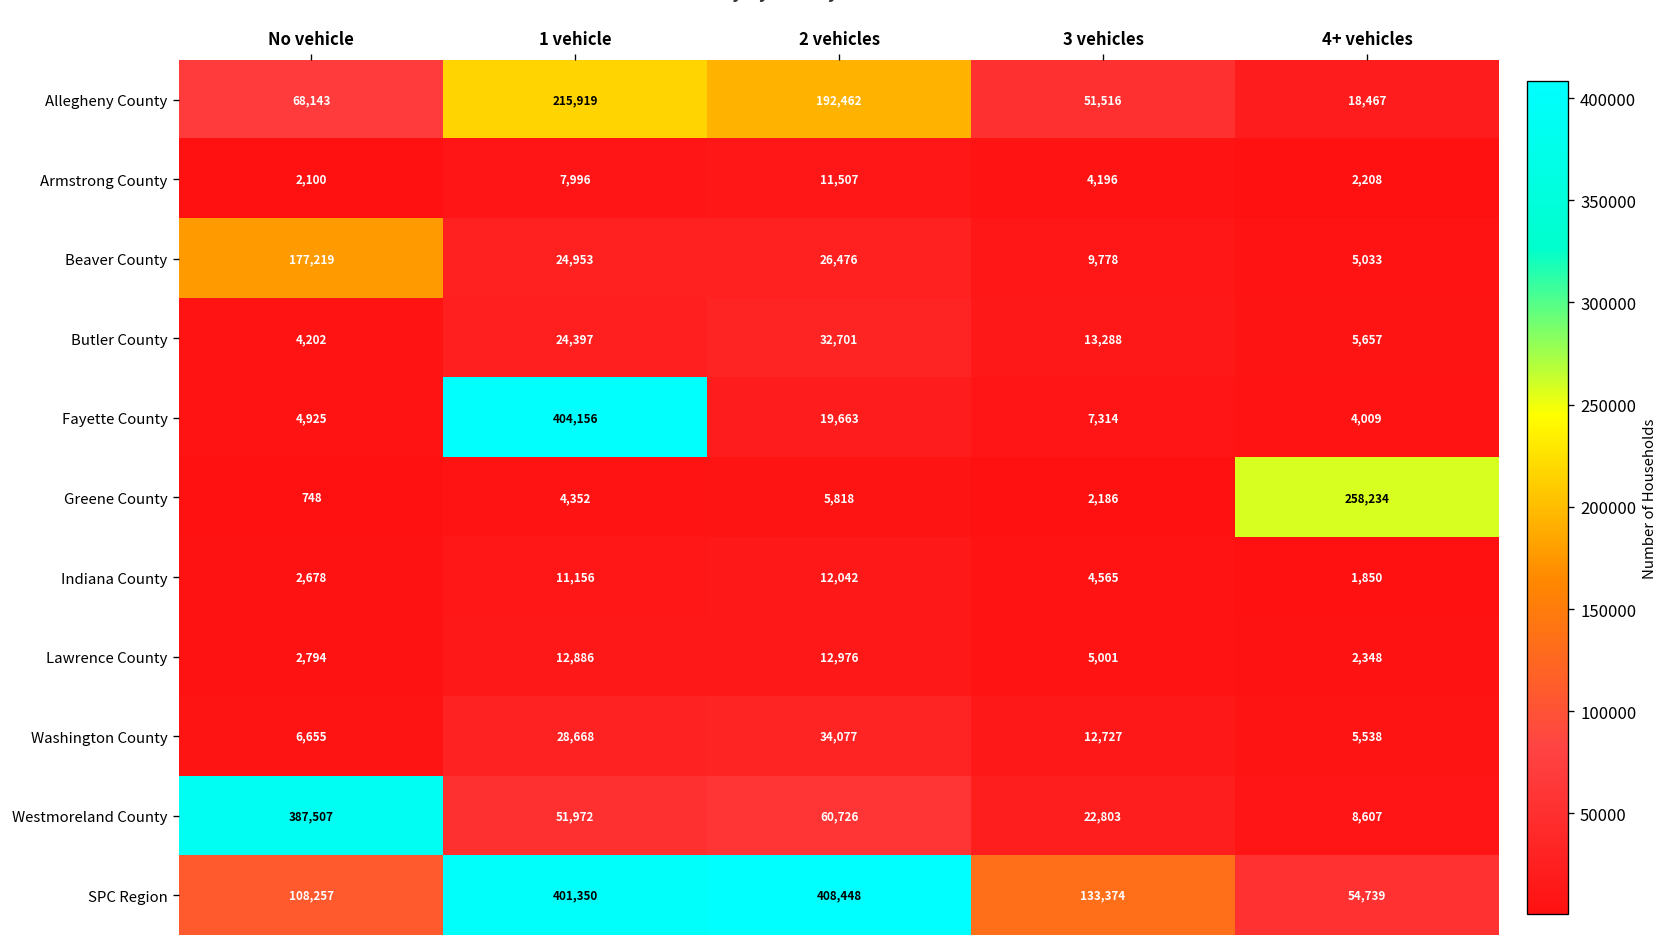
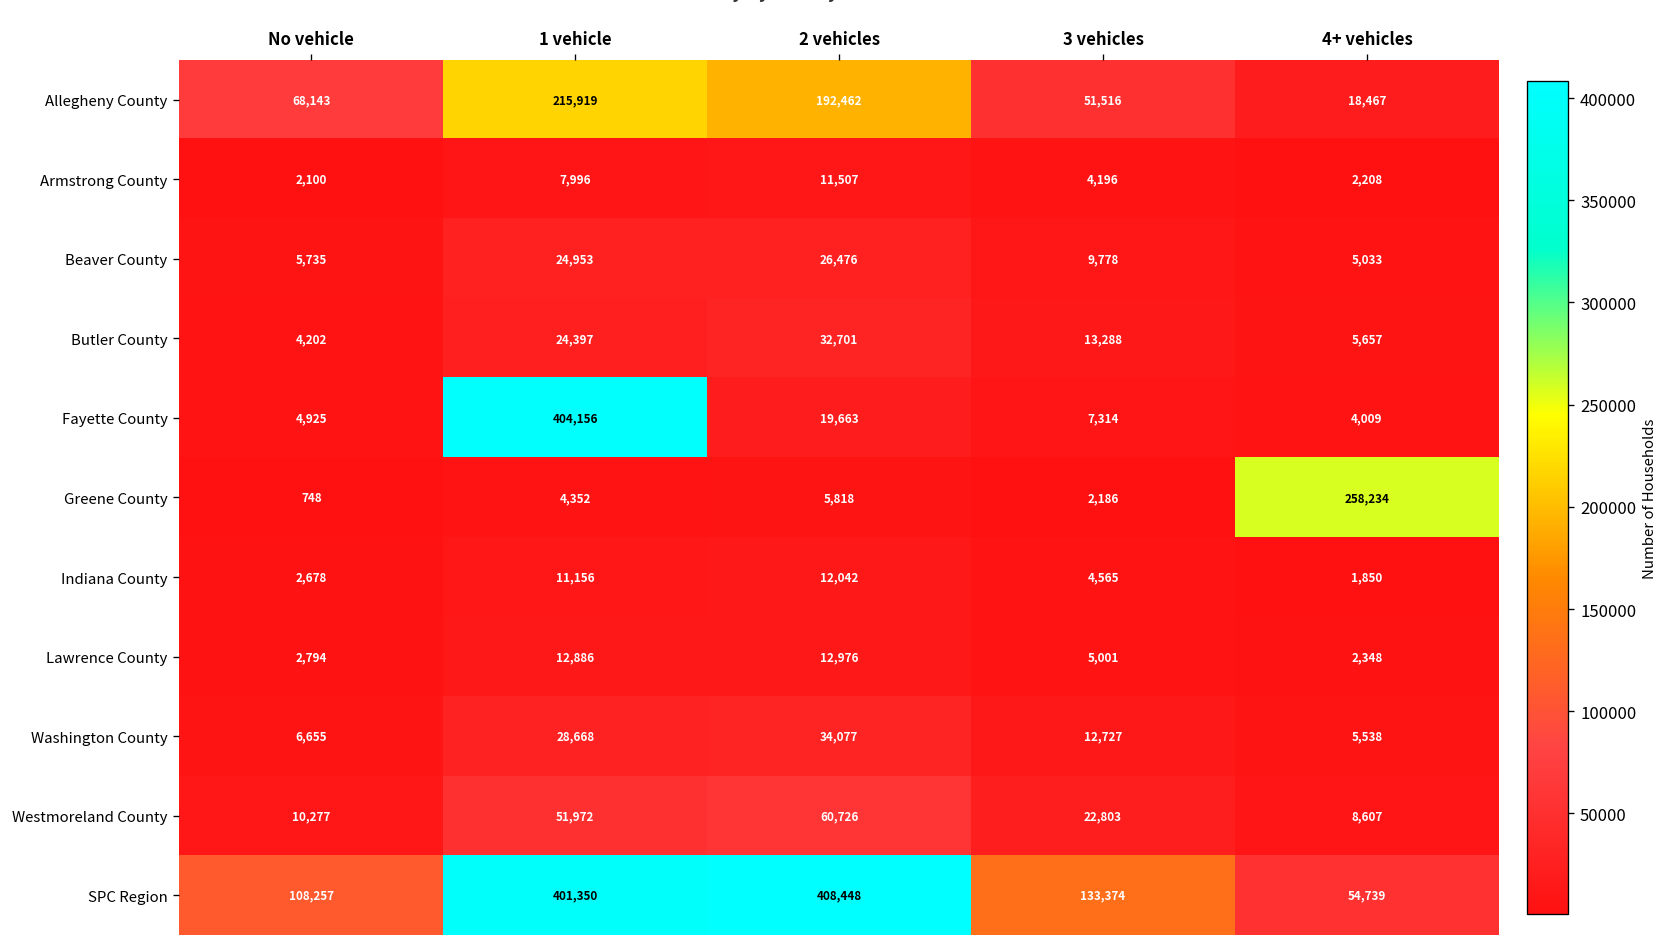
Beaver County, No vehicle: 177,219 -> 5,735
Westmoreland County, No vehicle: 387,507 -> 10,277
